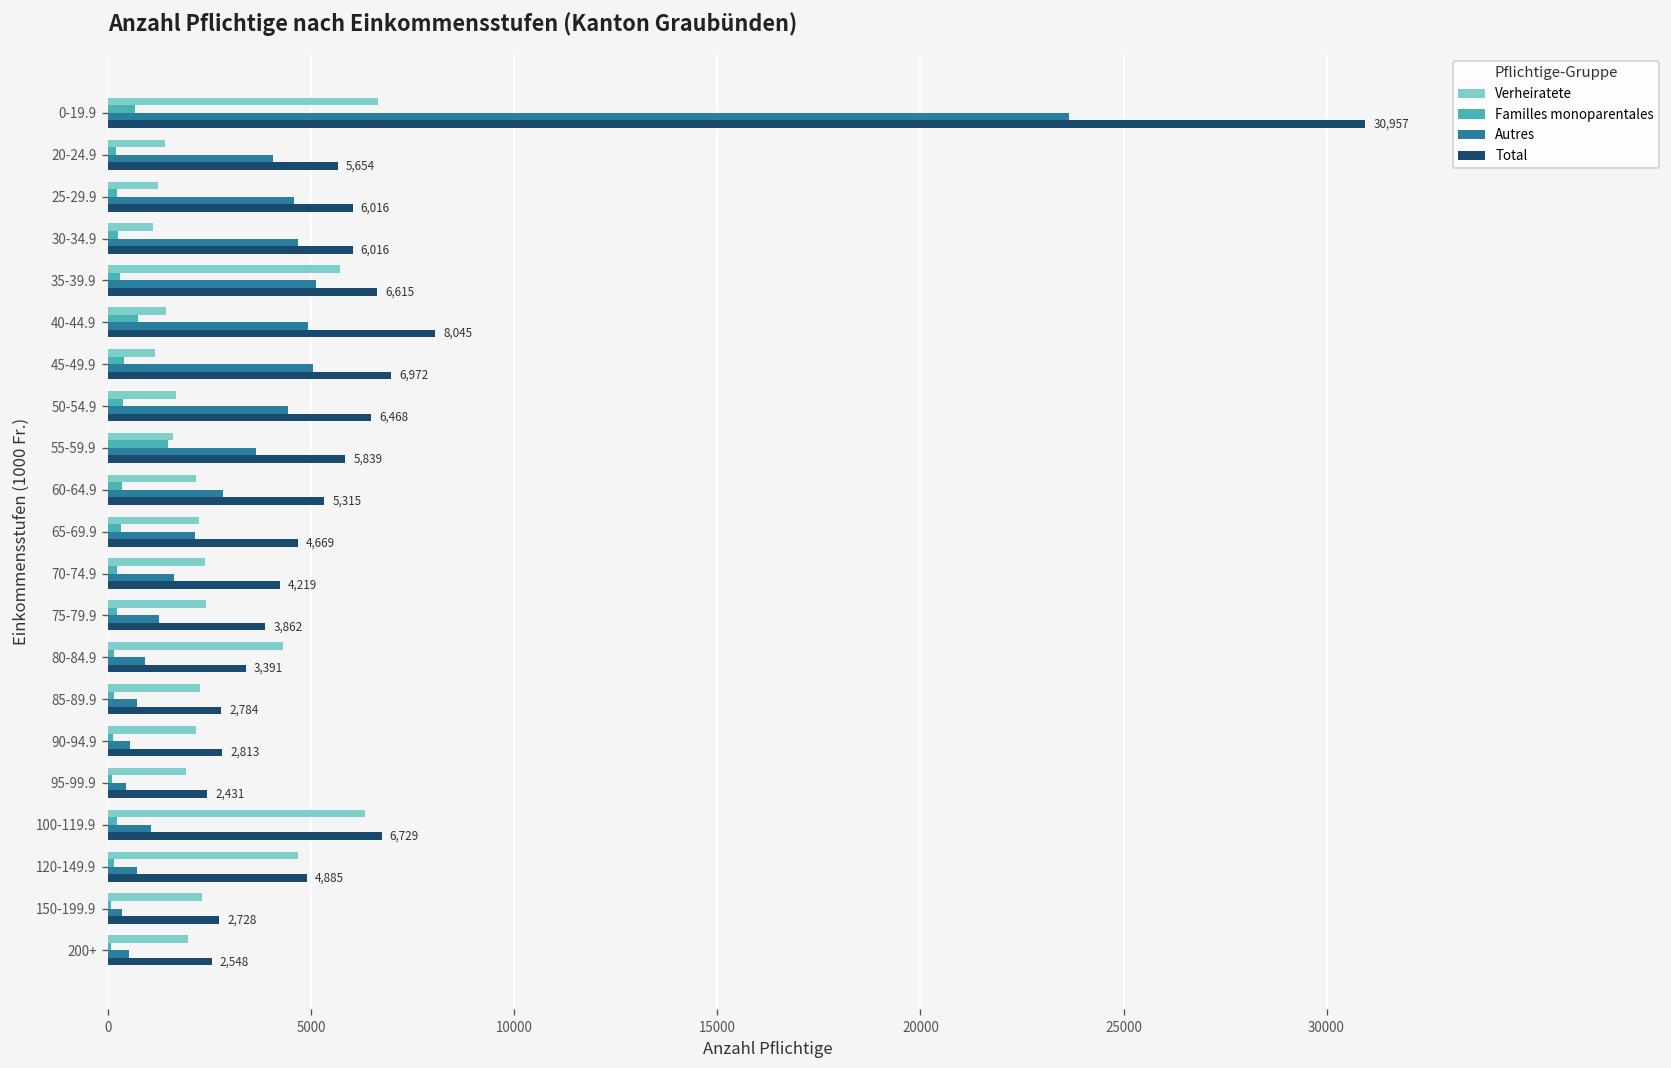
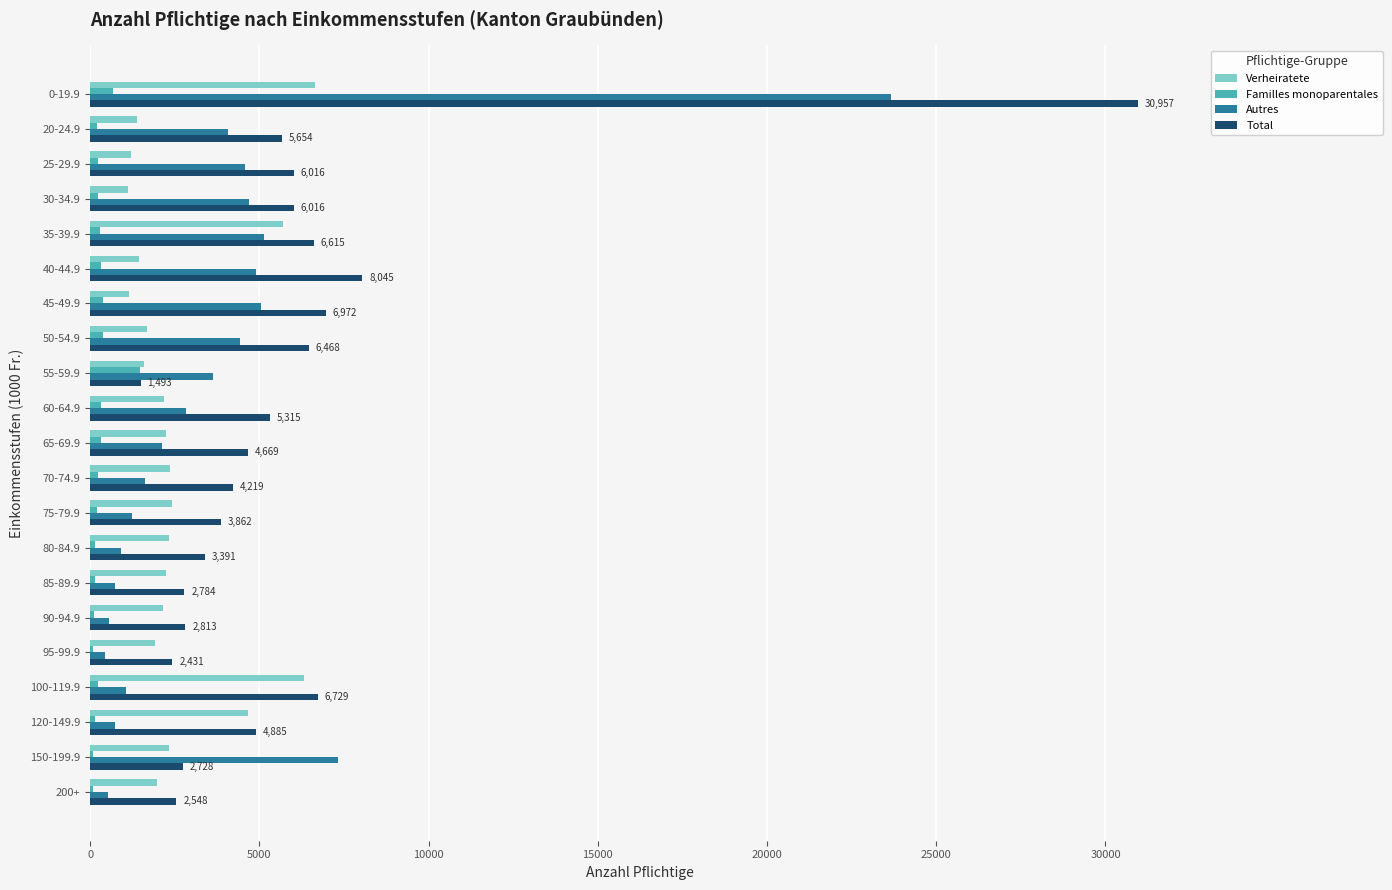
Familles monoparentales, 40-44.9: 700 -> 300
Total, 55-59.9: 5,839 -> 1,493
Verheiratete, 80-84.9: 4300 -> 2300
Autres, 150-199.9: 300 -> 7300
